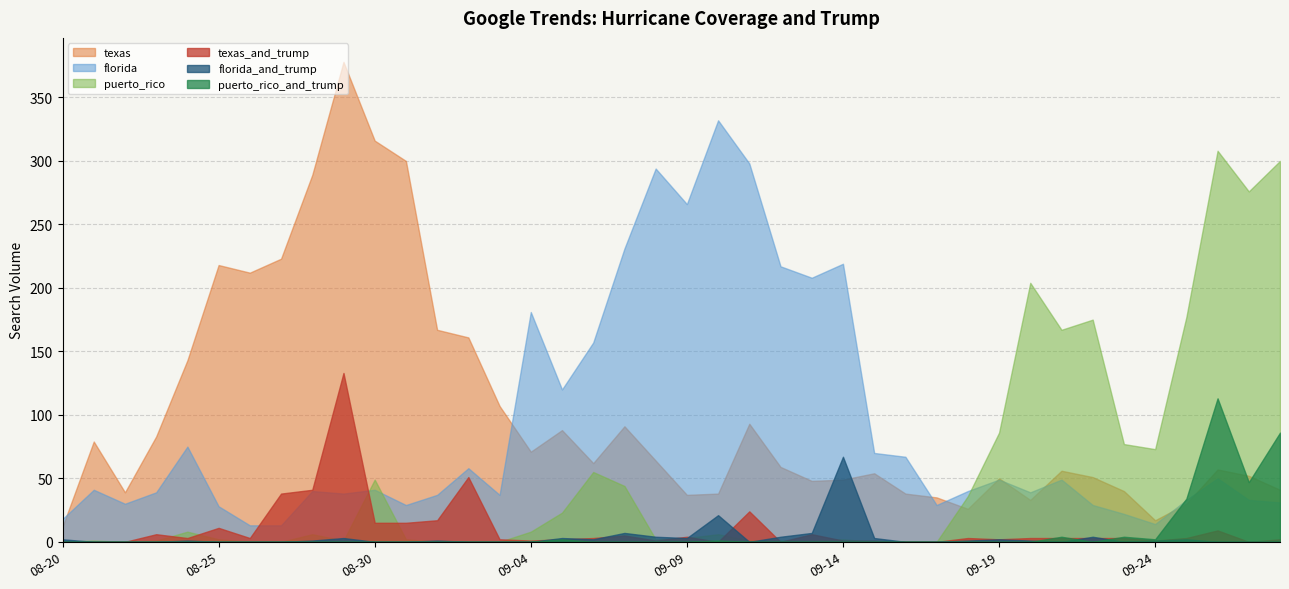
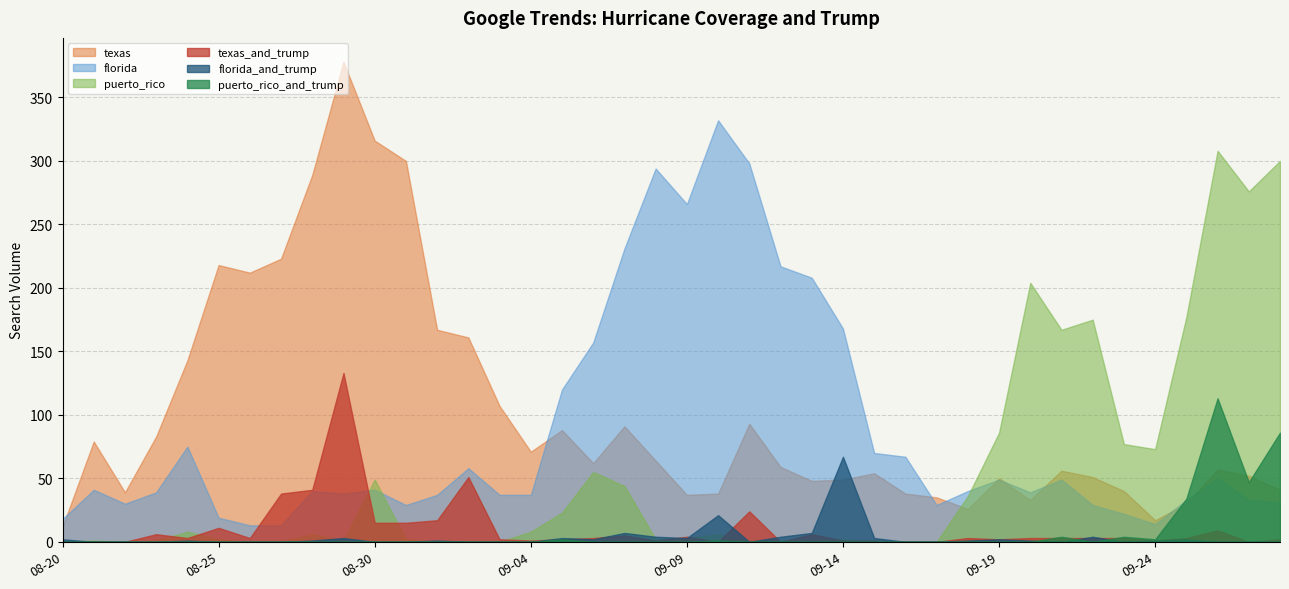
florida, 08-25: 28 -> 19
florida, 09-04: 181 -> 37
florida, 09-14: 219 -> 168
